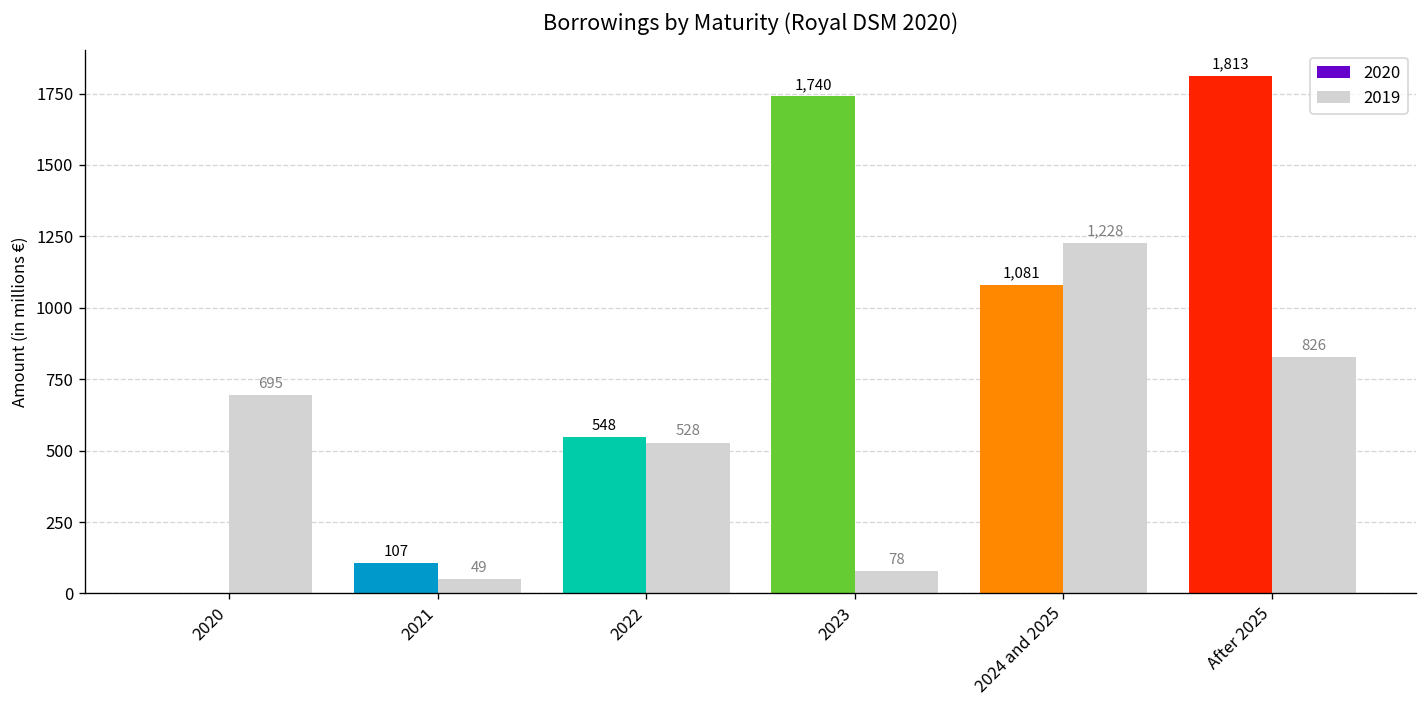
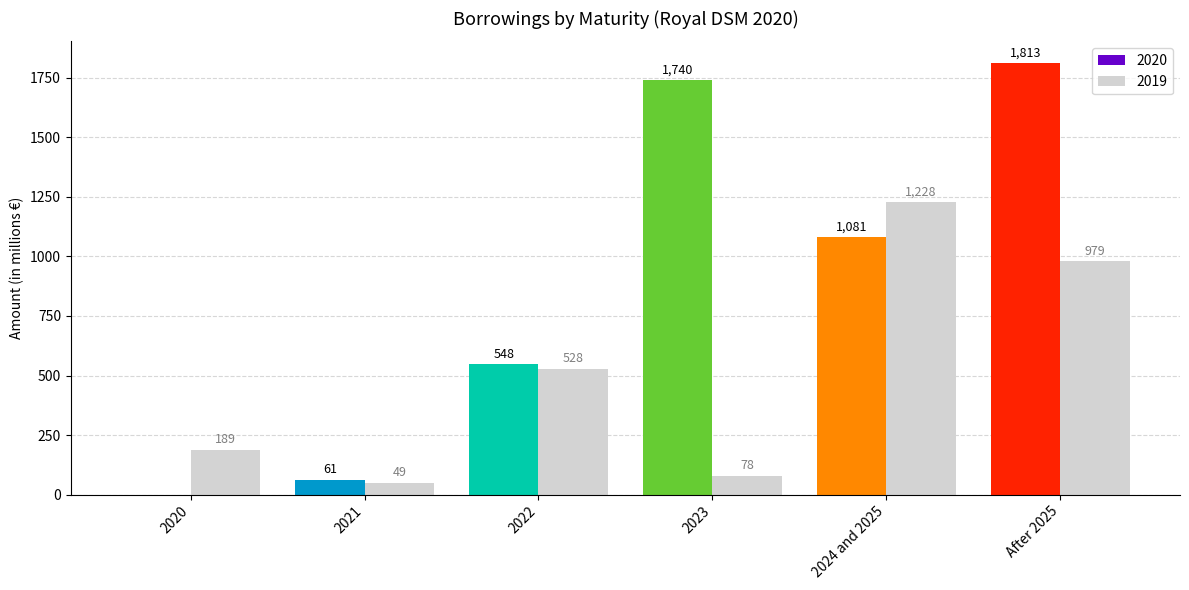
2019, 2020: 695 -> 189
2020, 2021: 107 -> 61
2019, After 2025: 826 -> 979
